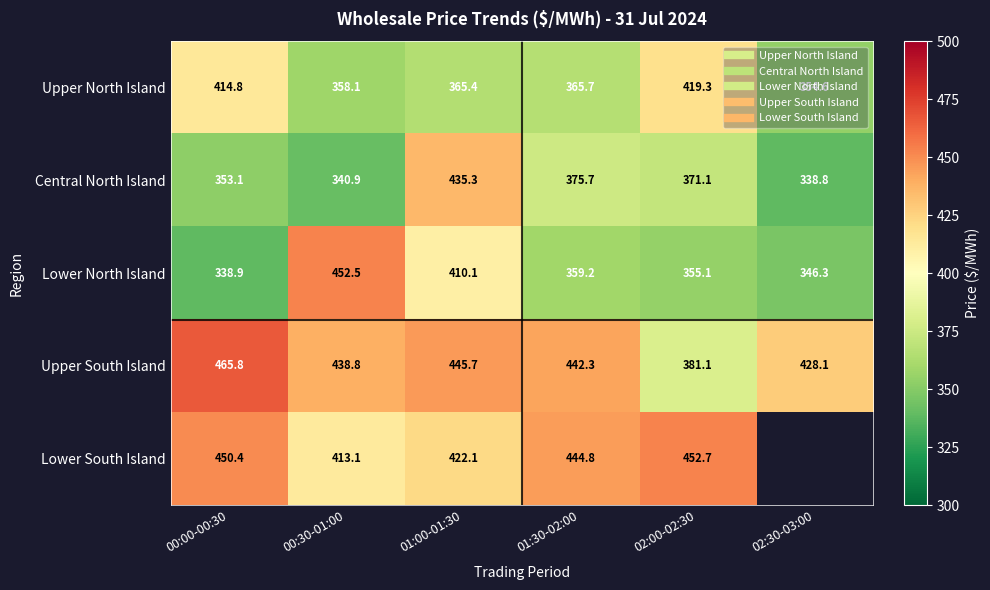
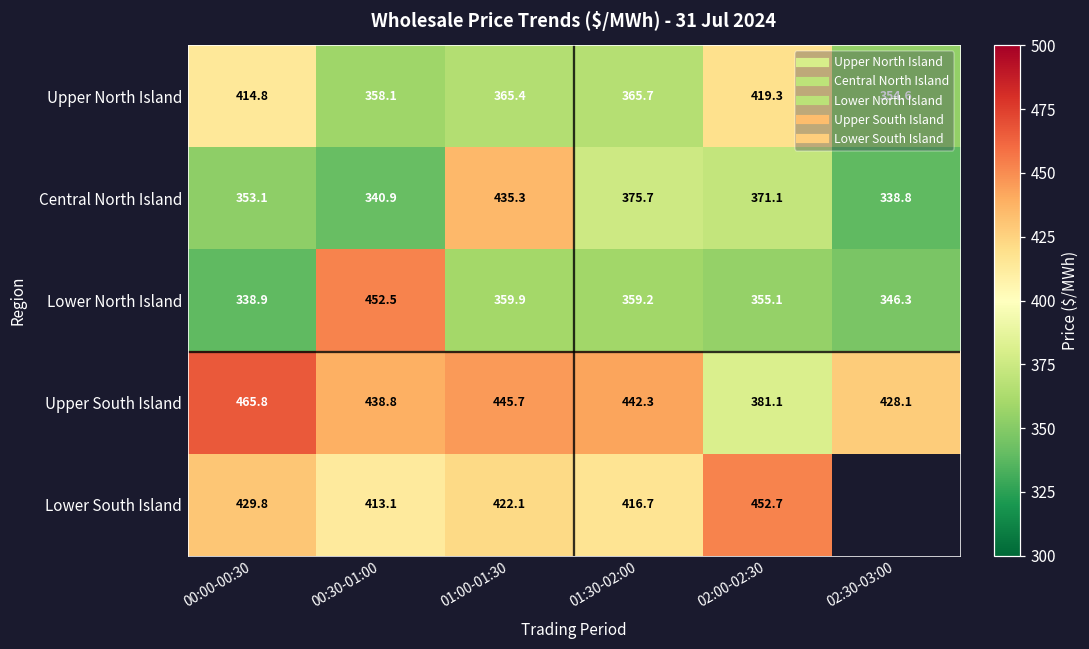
Lower North Island, 01:00-01:30: 410.1 -> 359.9
Lower South Island, 00:00-00:30: 450.4 -> 429.8
Lower South Island, 01:30-02:00: 444.8 -> 416.7
